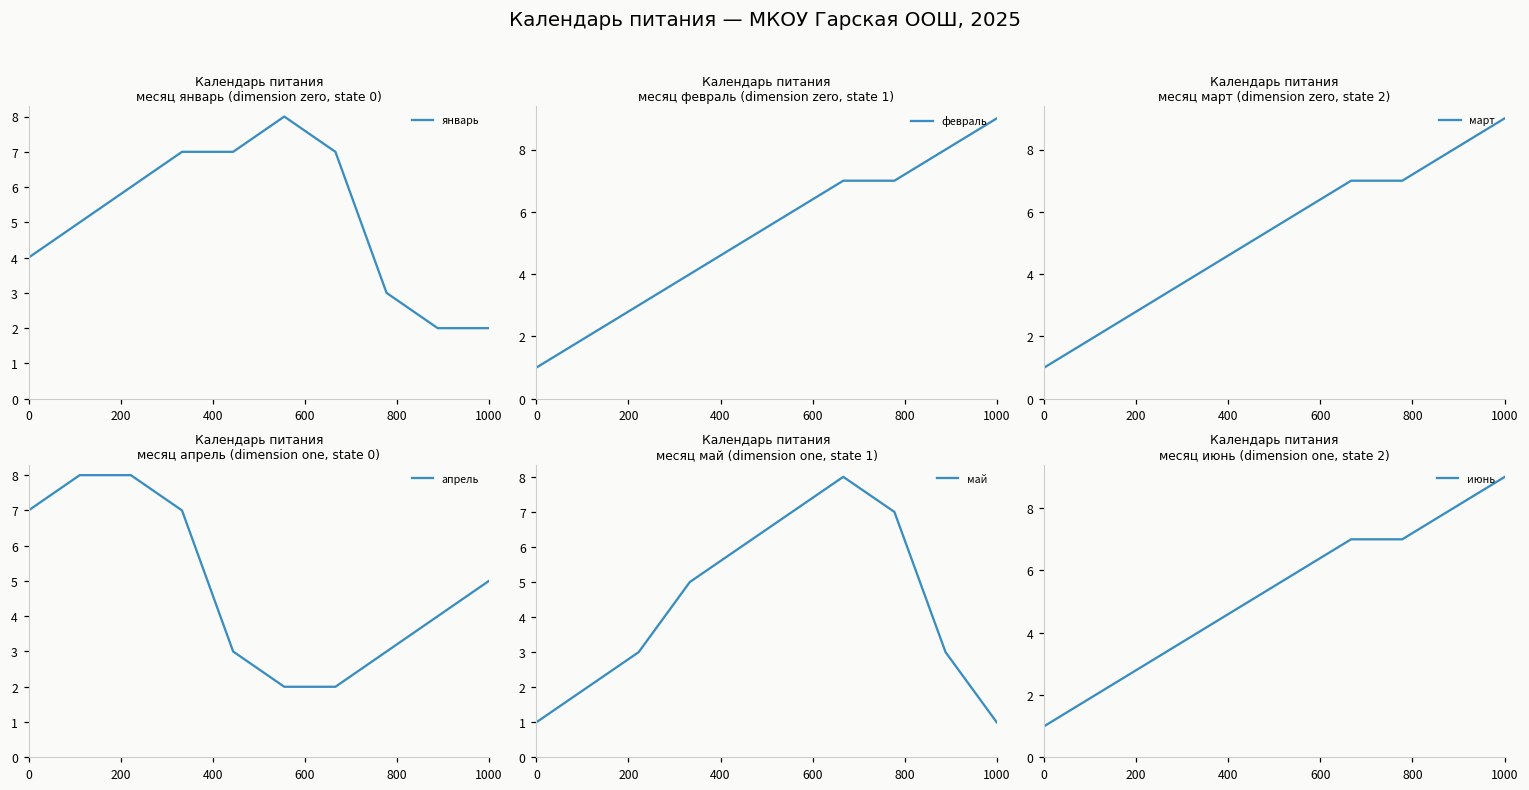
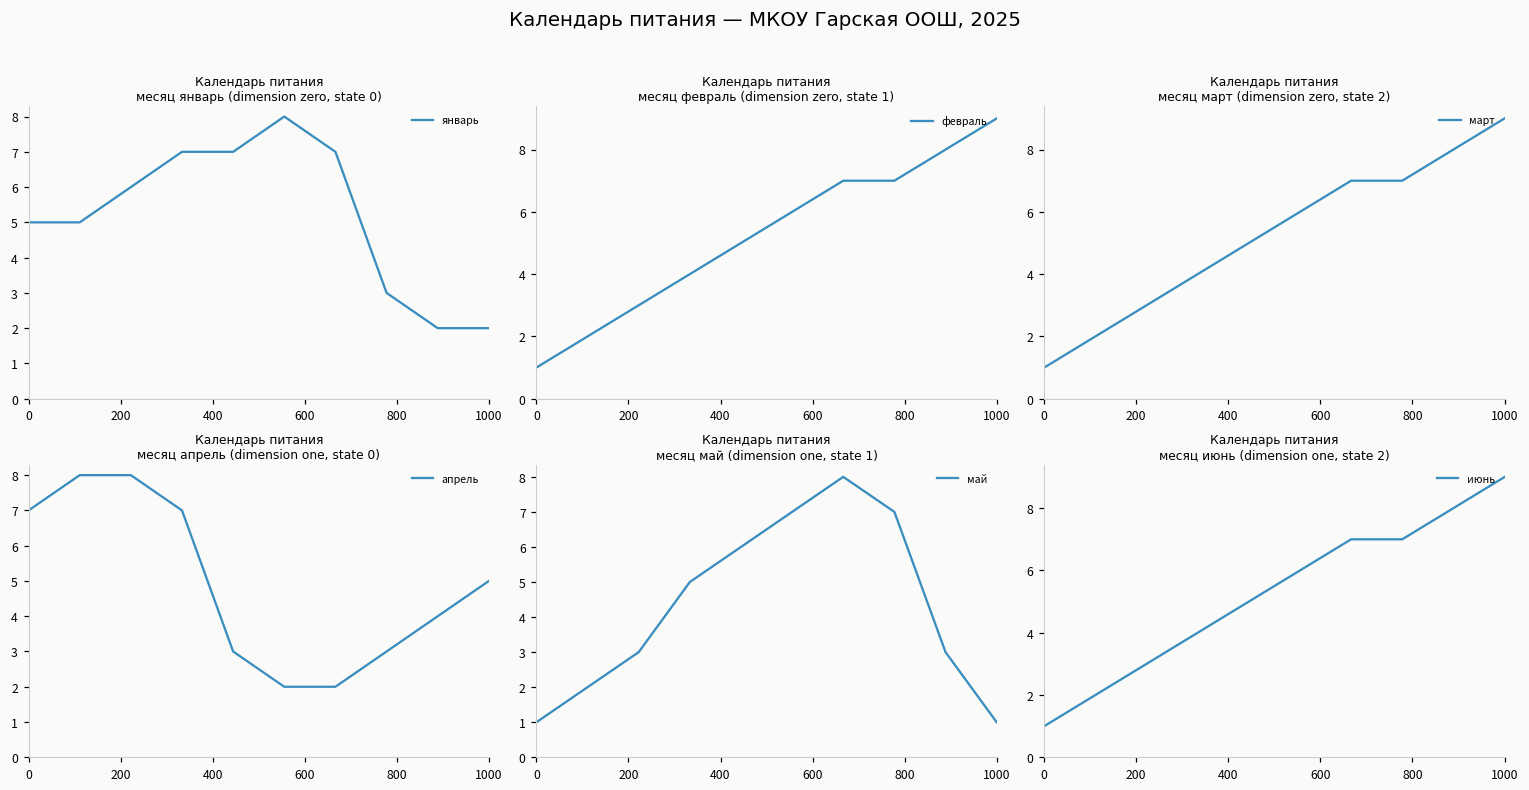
Календарь питания месяц январь (dimension zero, state 0), 0: 4 -> 5
